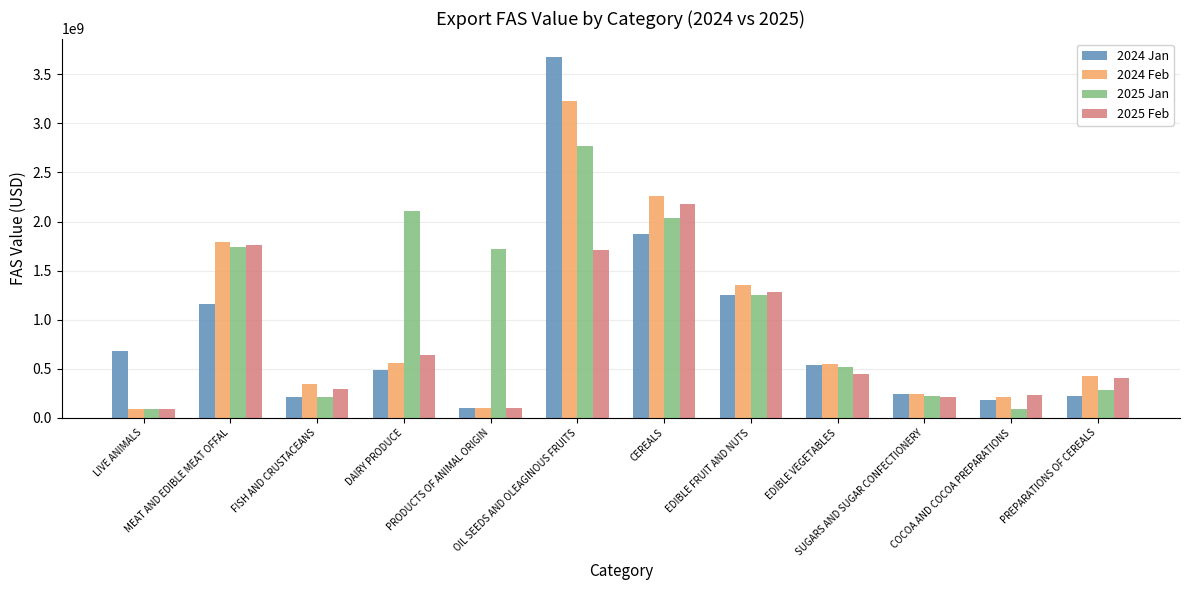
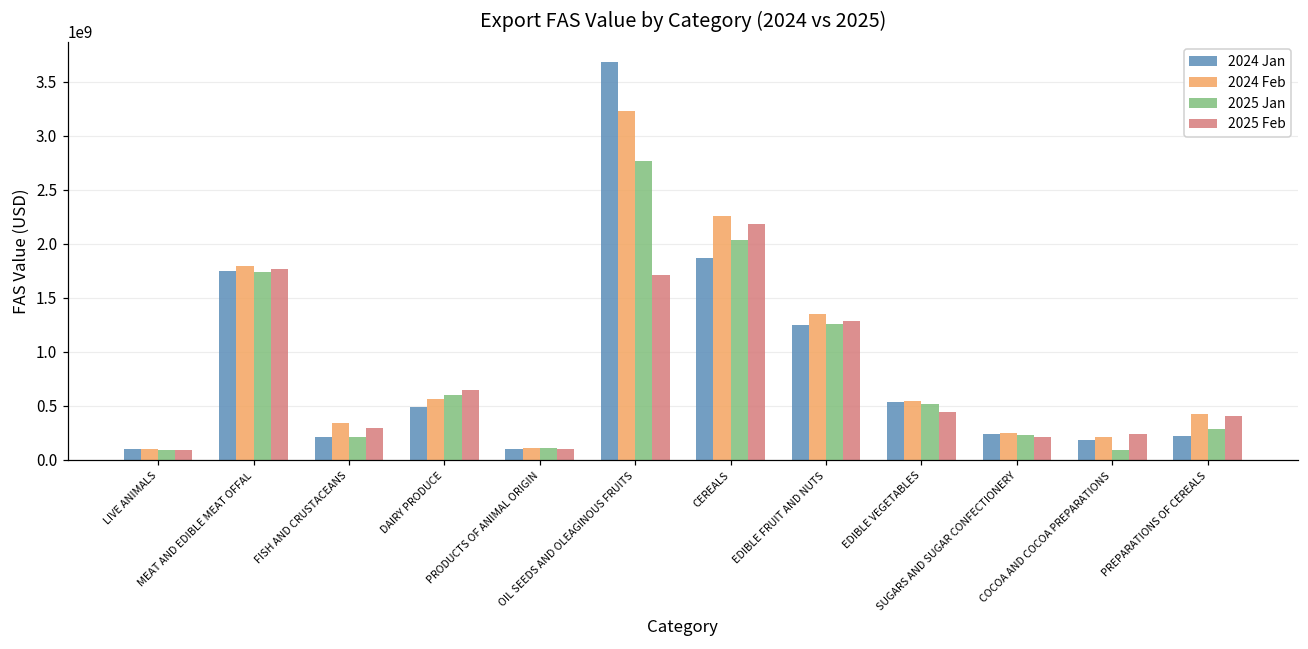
2024 Jan, LIVE ANIMALS: 700000000 -> 100000000
2024 Jan, MEAT AND EDIBLE MEAT OFFAL: 1200000000 -> 1700000000
2025 Jan, DAIRY PRODUCE: 2100000000 -> 600000000
2025 Jan, PRODUCTS OF ANIMAL ORIGIN: 1700000000 -> 100000000
